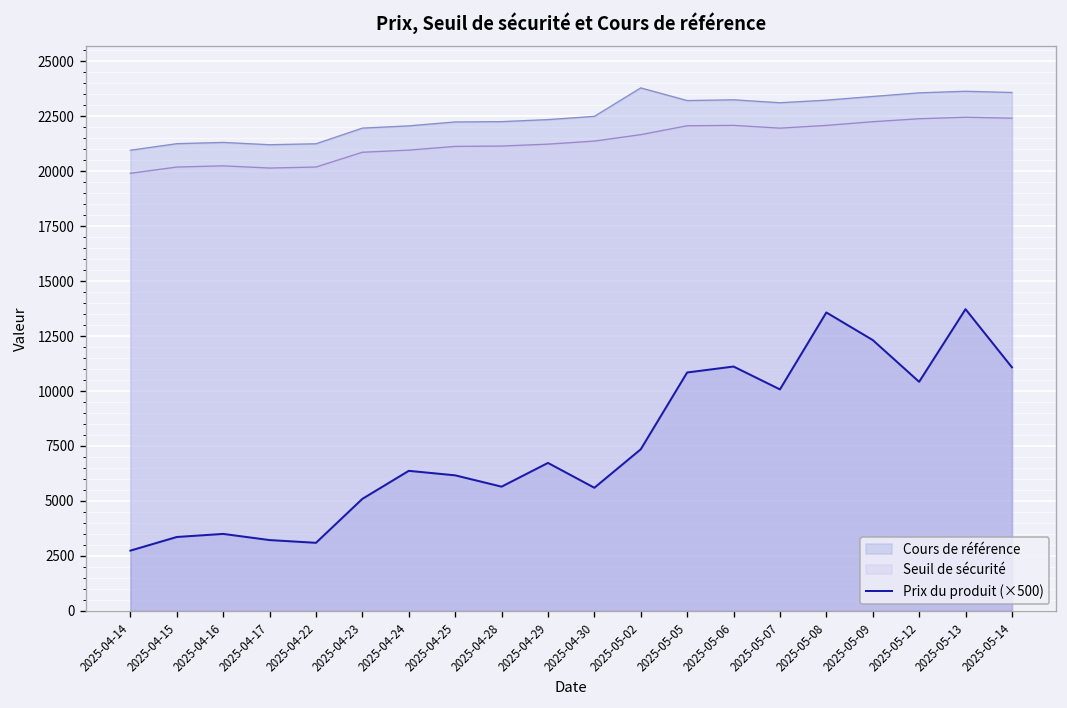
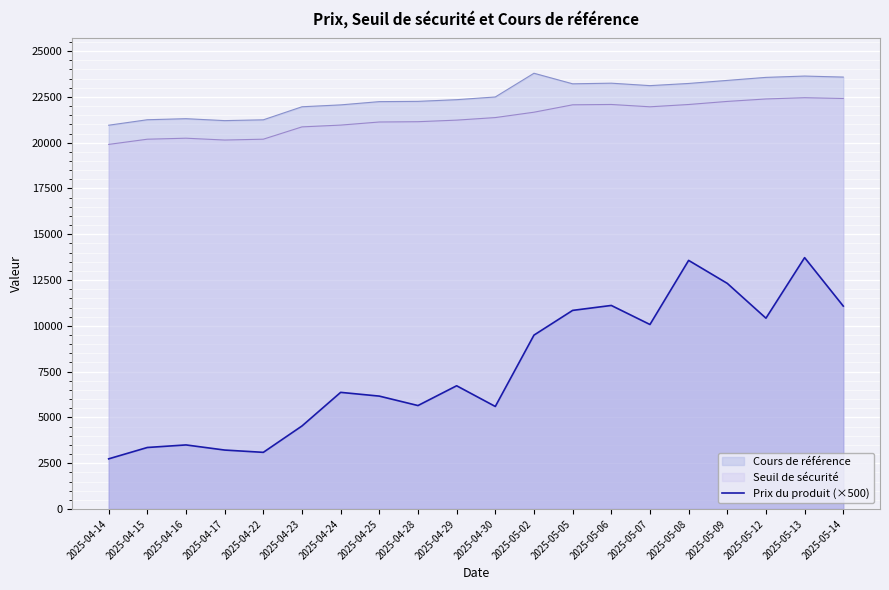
Prix du produit (×500), 2025-04-23: 5100 -> 4500
Prix du produit (×500), 2025-05-02: 7400 -> 9500
